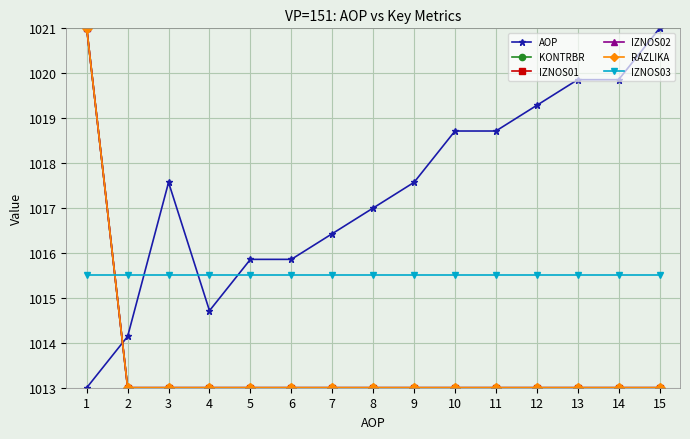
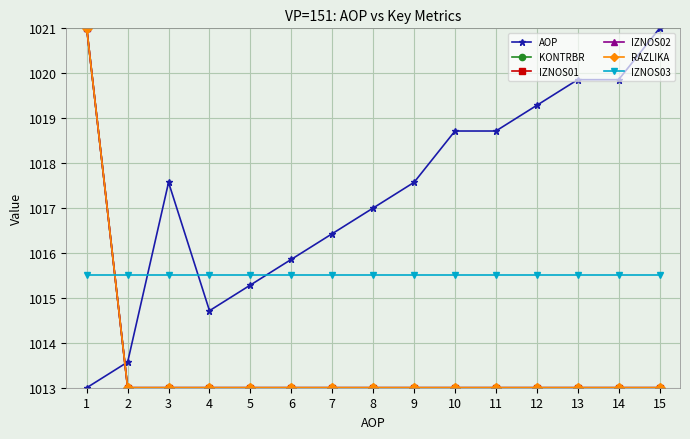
AOP, 2: 1014.1 -> 1013.6
AOP, 5: 1015.9 -> 1015.3
